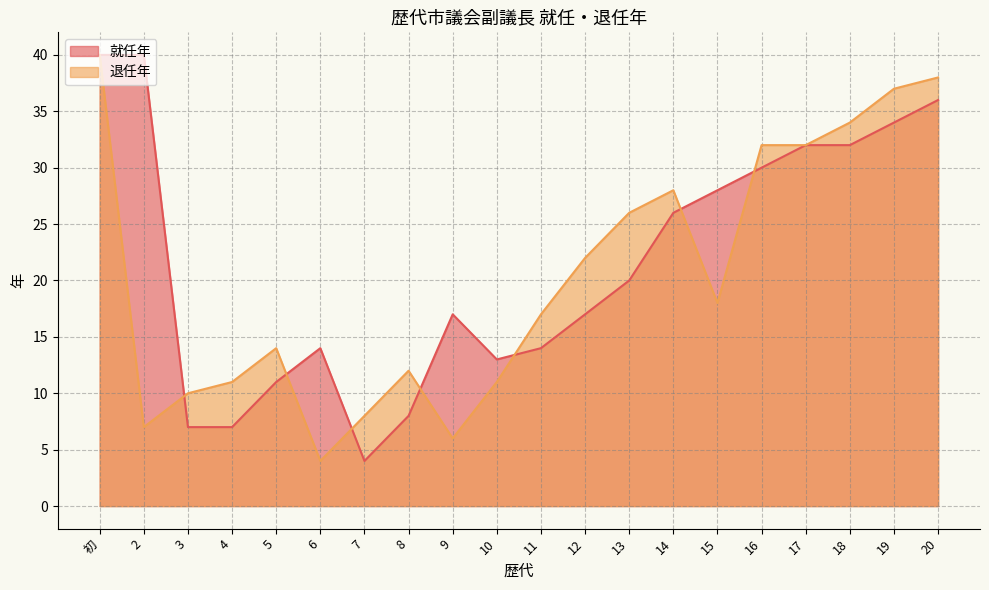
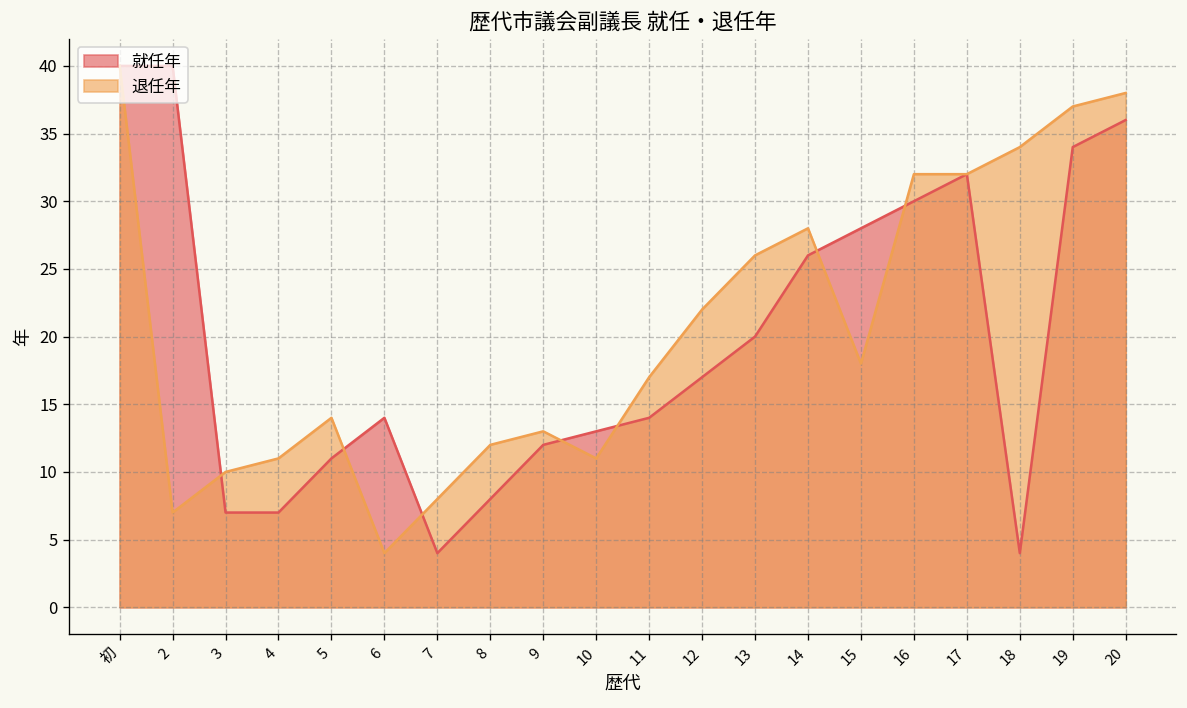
就任年, 9: 17 -> 12
退任年, 9: 6 -> 13
就任年, 18: 32 -> 4
